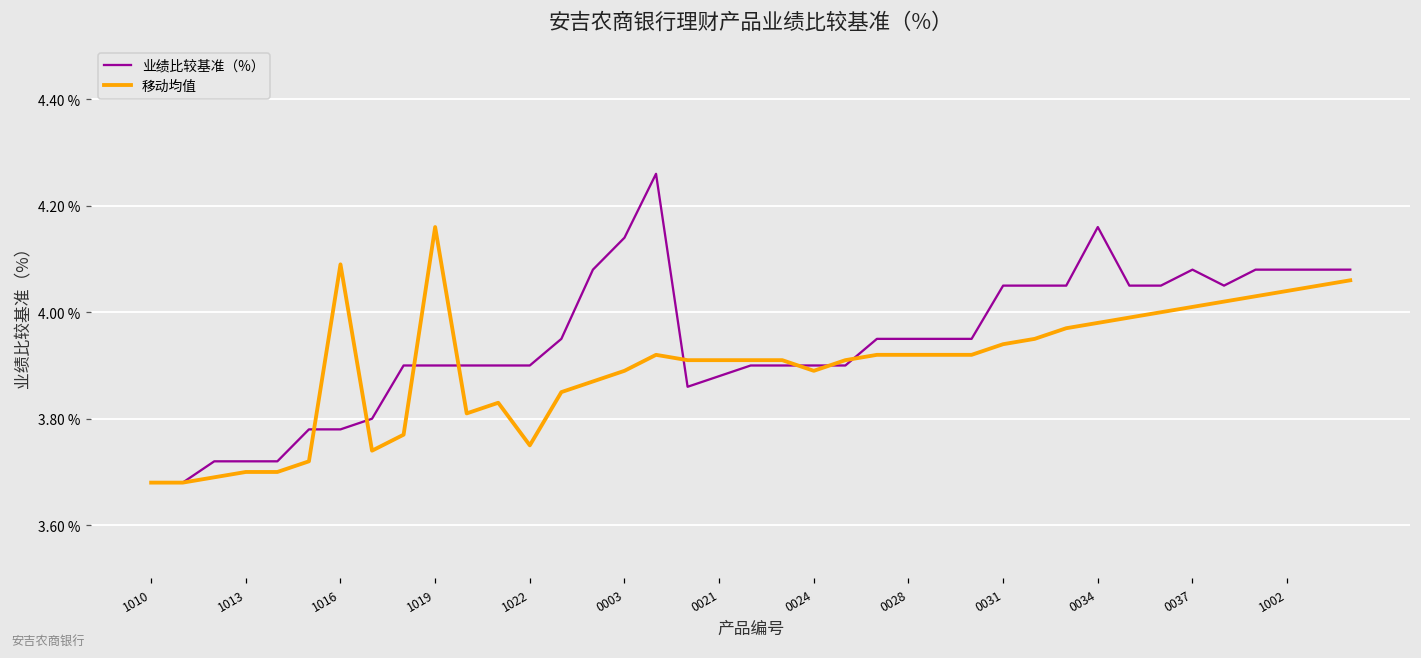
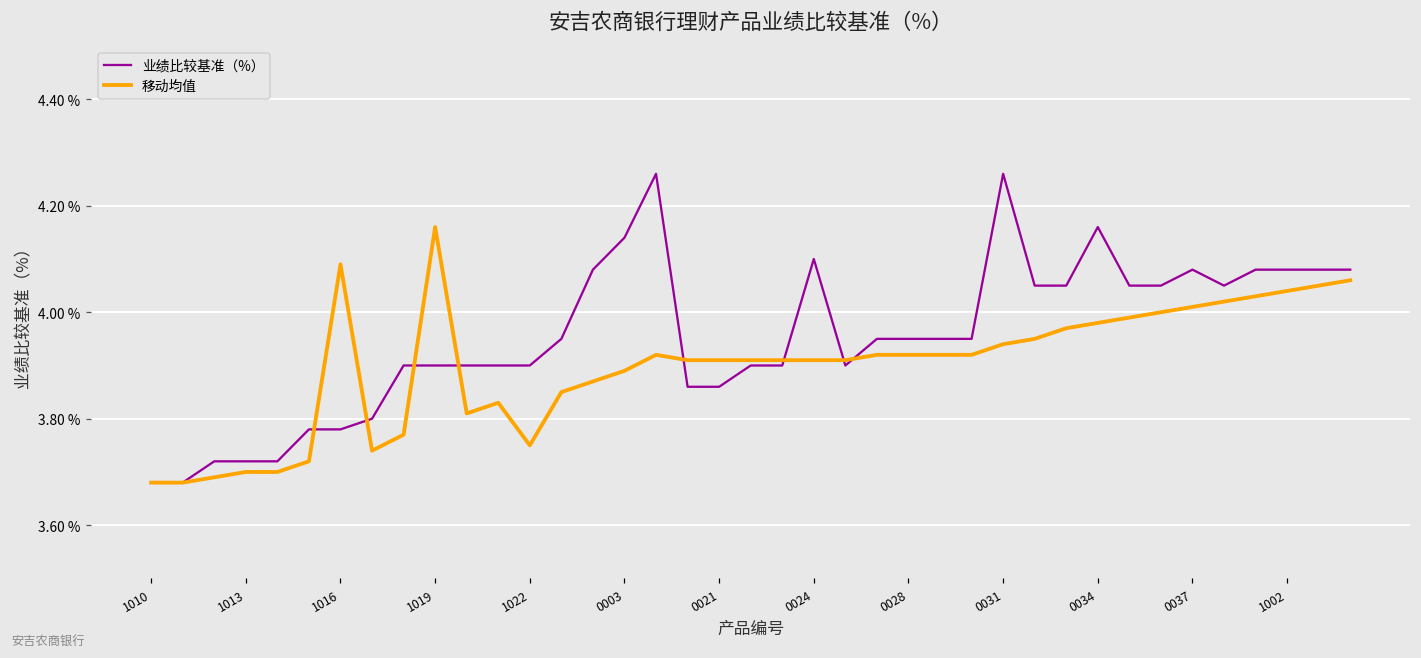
业绩比较基准（%）, 0021: 3.88 % -> 3.86 %
业绩比较基准（%）, 0024: 3.9 % -> 4.1 %
移动均值, 0024: 3.89 % -> 3.91 %
业绩比较基准（%）, 0031: 4.05 % -> 4.26 %
